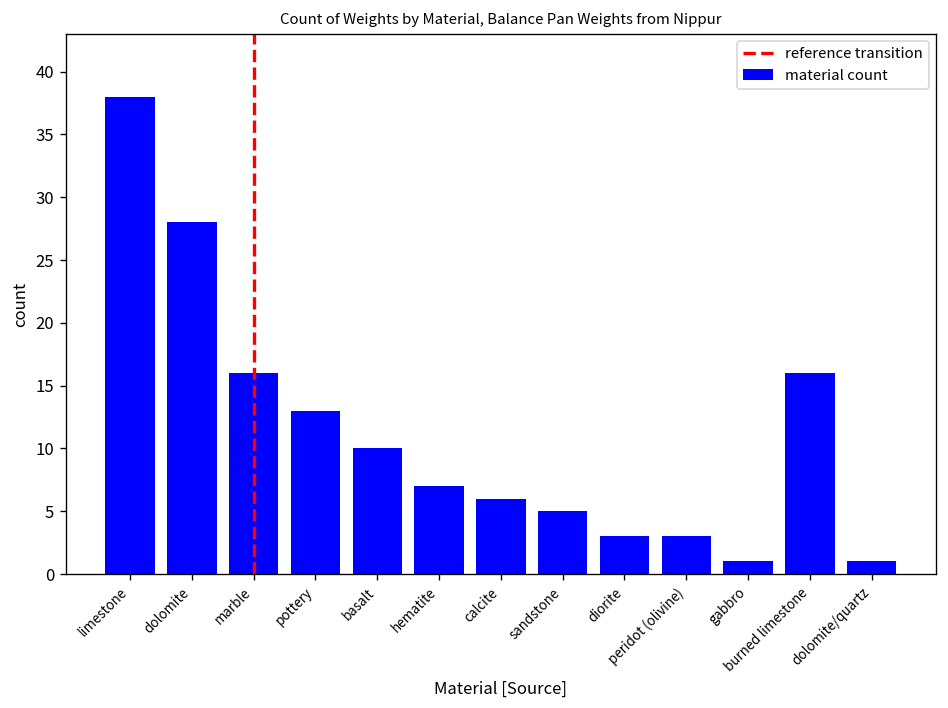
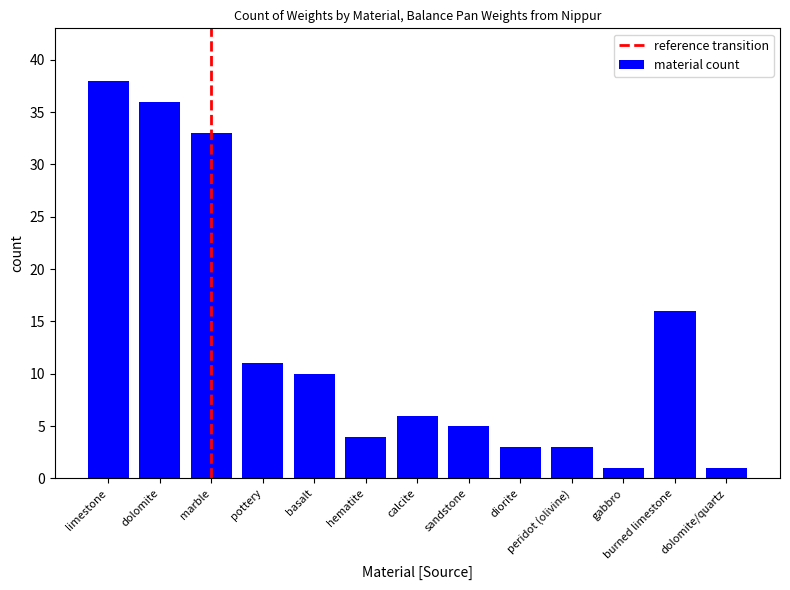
dolomite: 28 -> 36
marble: 16 -> 33
pottery: 13 -> 11
hematite: 7 -> 4
